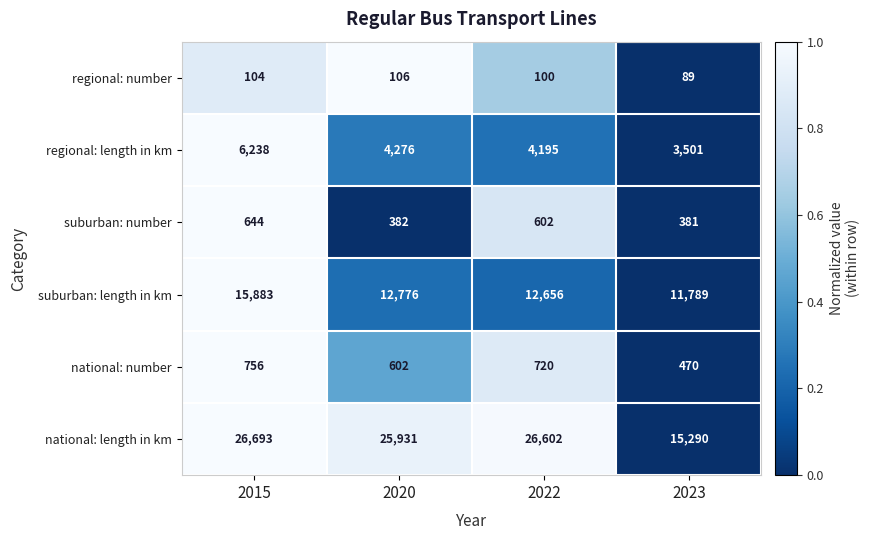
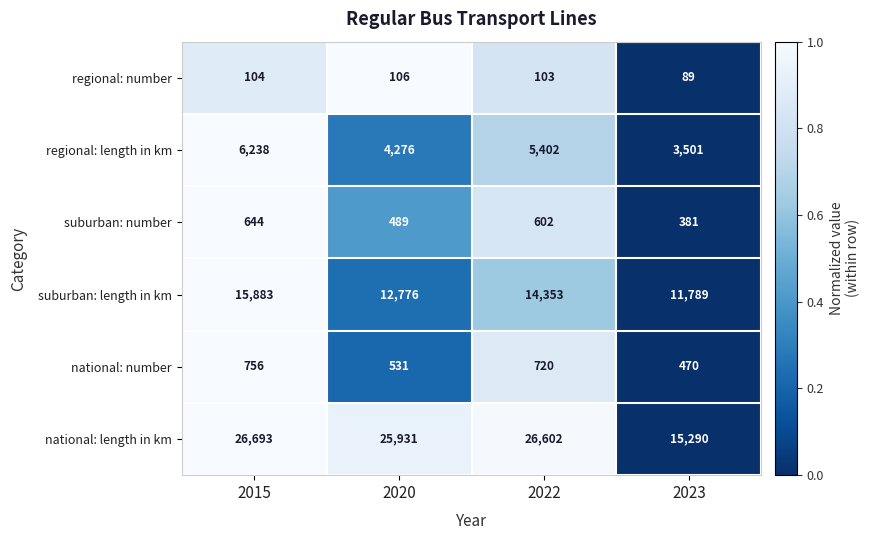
regional: number, 2022: 100 -> 103
regional: length in km, 2022: 4,195 -> 5,402
suburban: number, 2020: 382 -> 489
suburban: length in km, 2022: 12,656 -> 14,353
national: number, 2020: 602 -> 531
